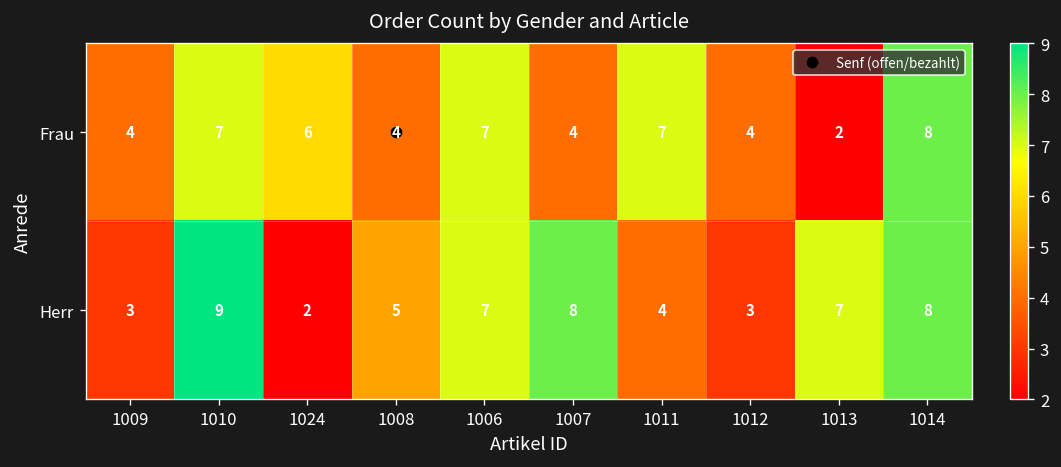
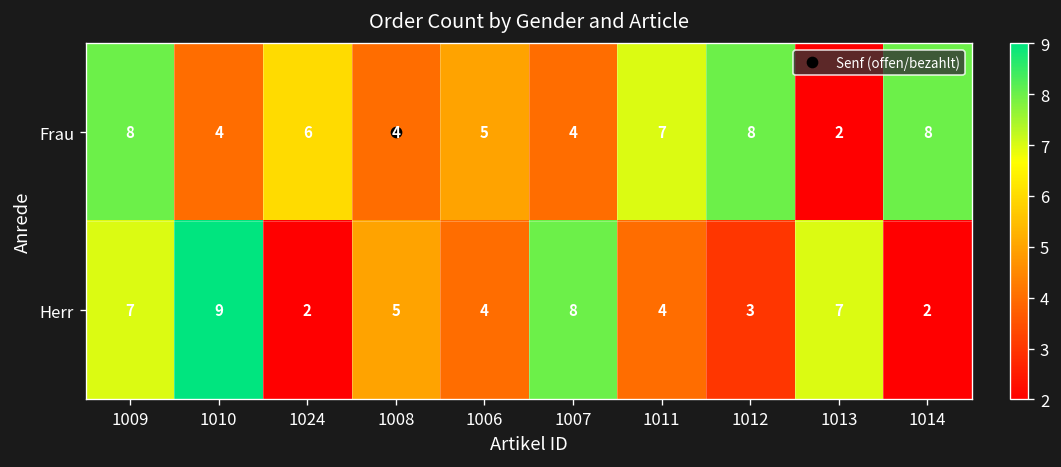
Frau, 1009: 4 -> 8
Frau, 1010: 7 -> 4
Frau, 1006: 7 -> 5
Frau, 1012: 4 -> 8
Herr, 1009: 3 -> 7
Herr, 1006: 7 -> 4
Herr, 1014: 8 -> 2
